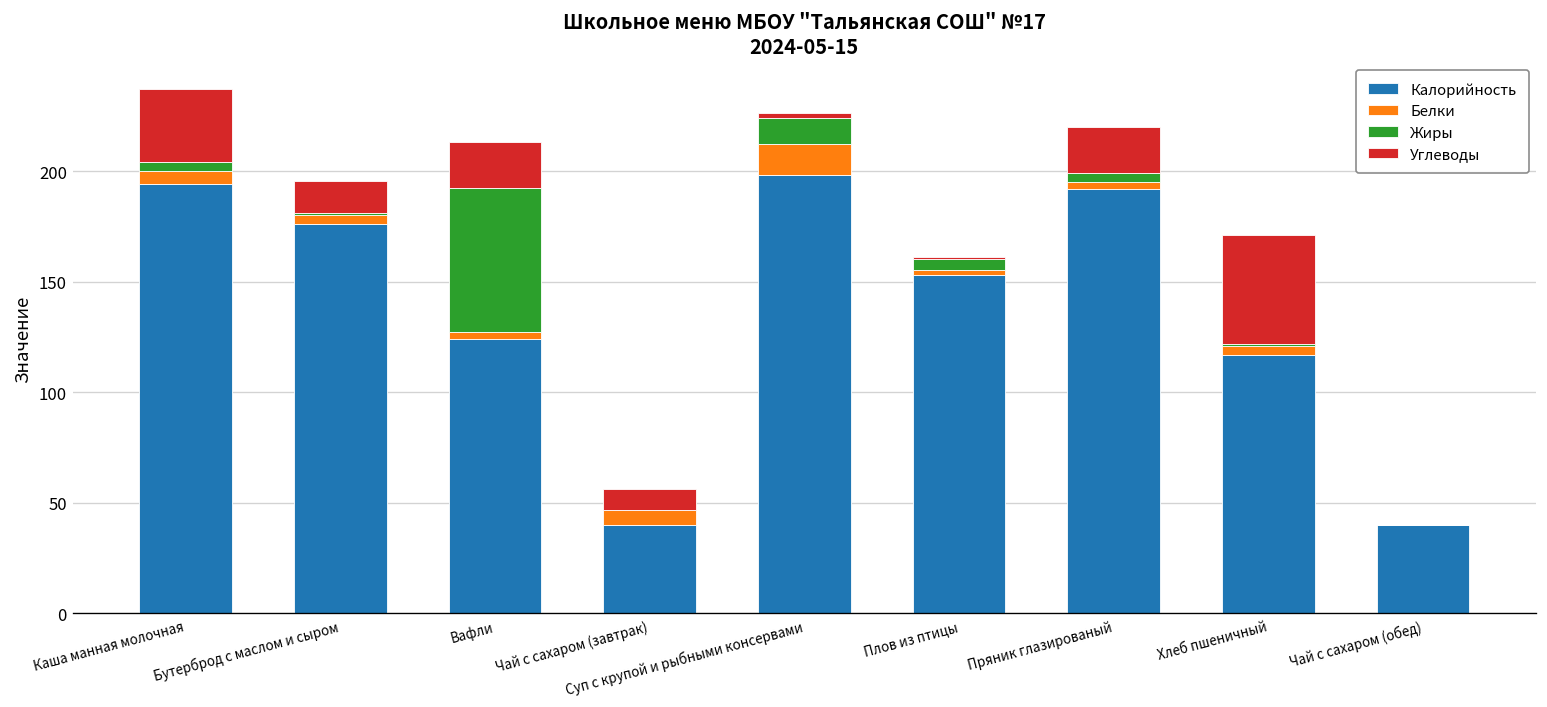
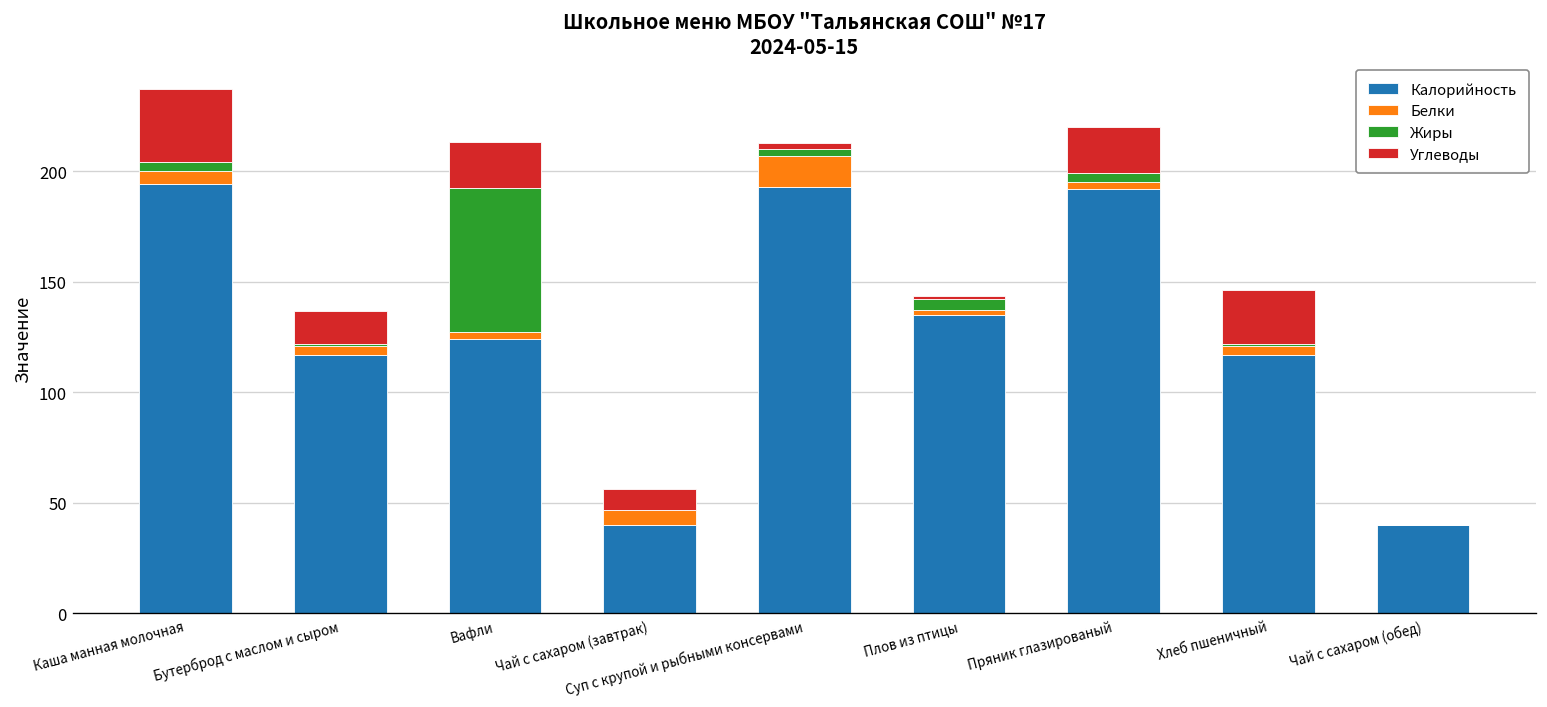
Калорийность, Бутерброд с маслом и сыром: 176 -> 117
Калорийность, Суп с крупой и рыбными консервами: 198 -> 193
Жиры, Суп с крупой и рыбными консервами: 12 -> 3
Калорийность, Плов из птицы: 153 -> 135
Углеводы, Хлеб пшеничный: 49 -> 24
